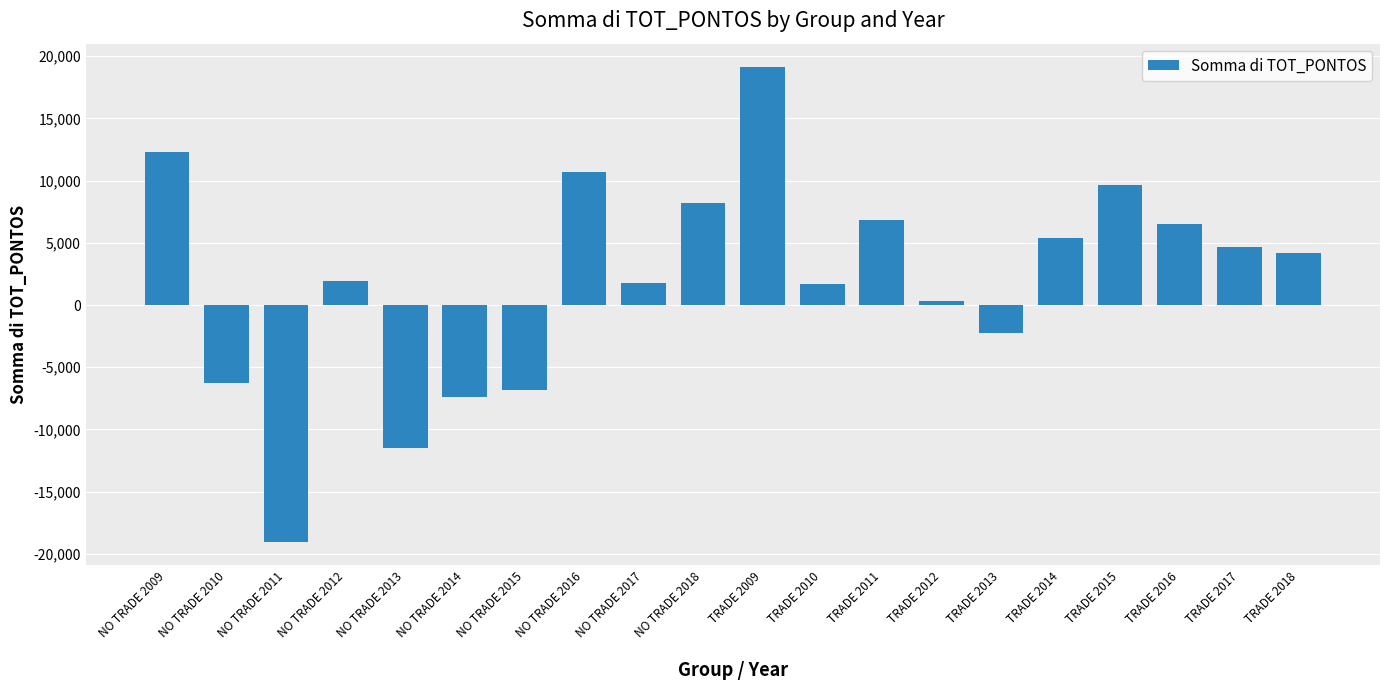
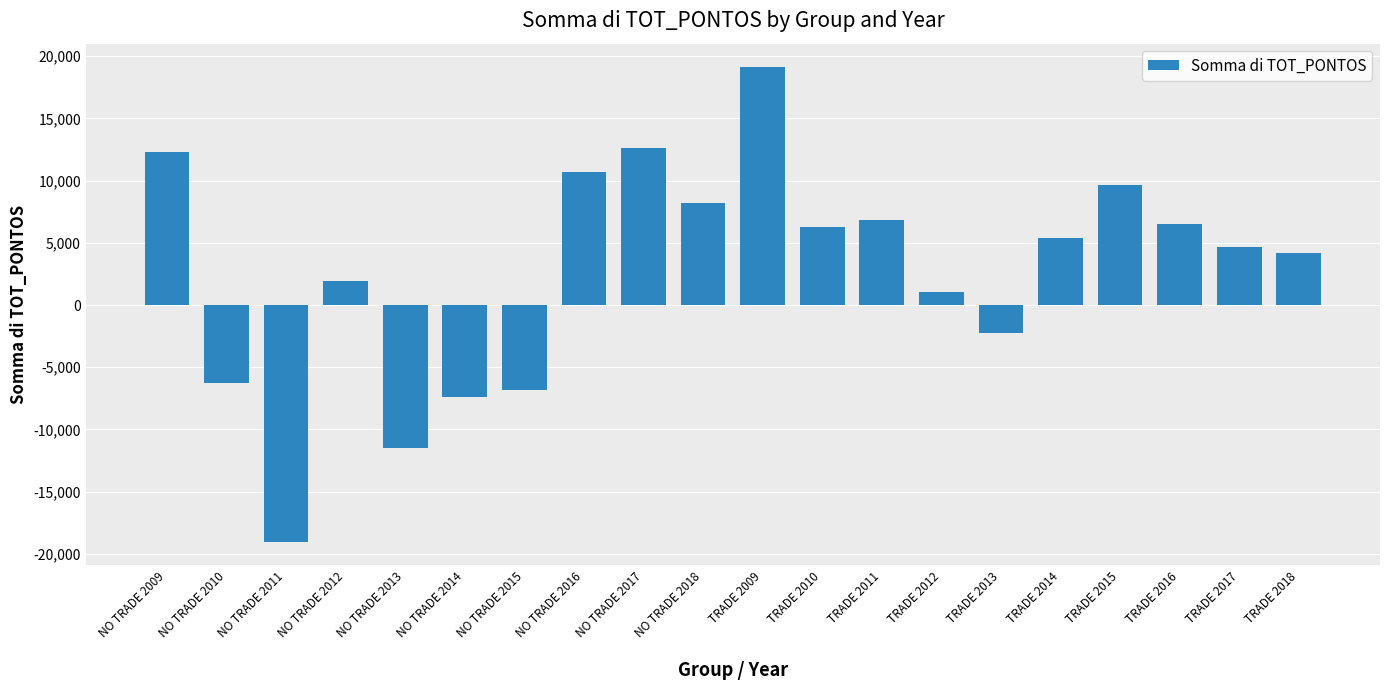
NO TRADE 2017: 1,800 -> 12,700
TRADE 2010: 1,700 -> 6,300
TRADE 2012: 400 -> 1,000
